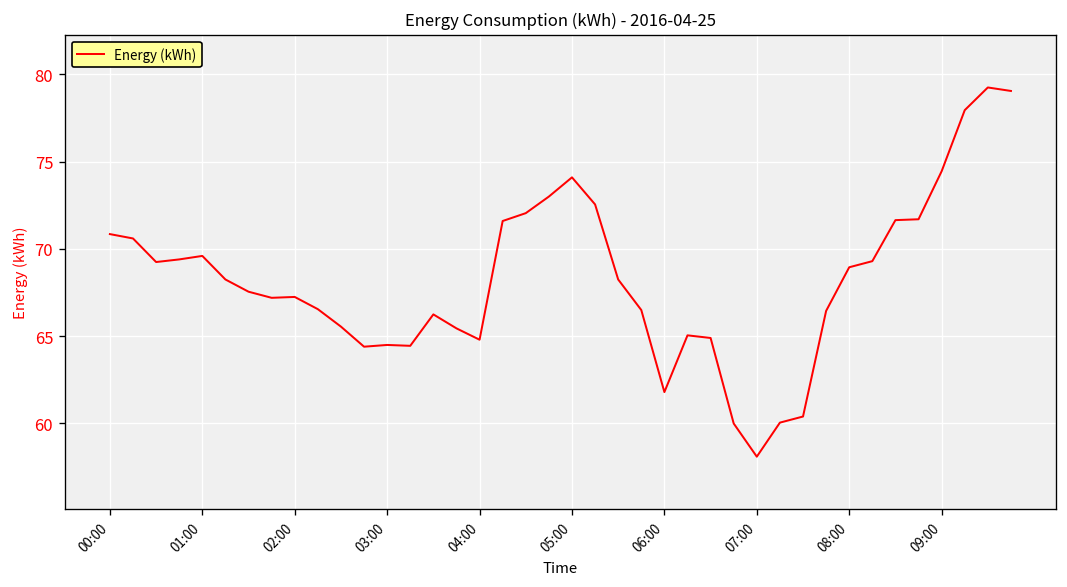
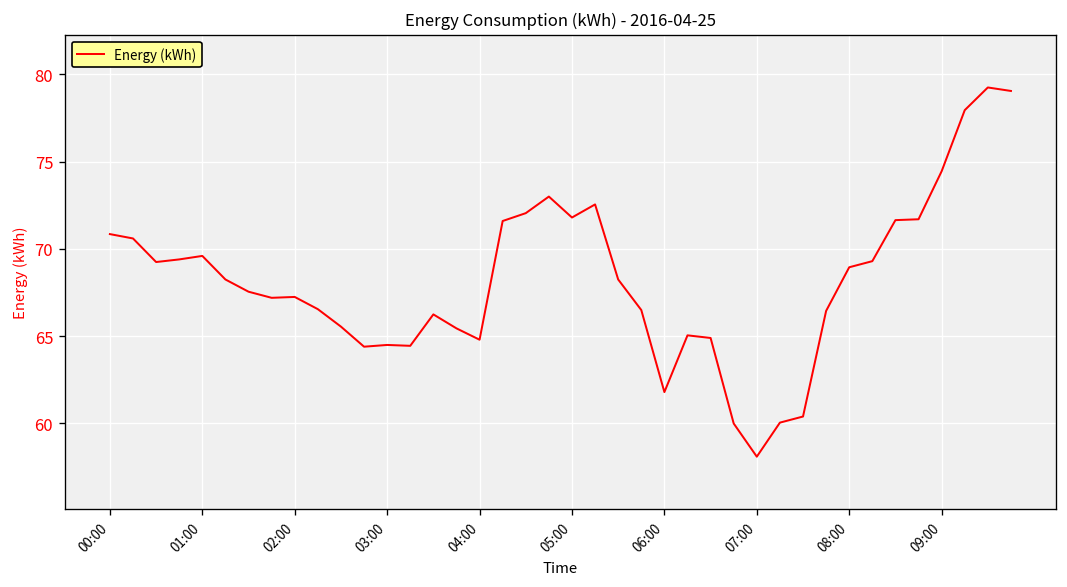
05:00: 74.1 -> 71.8
